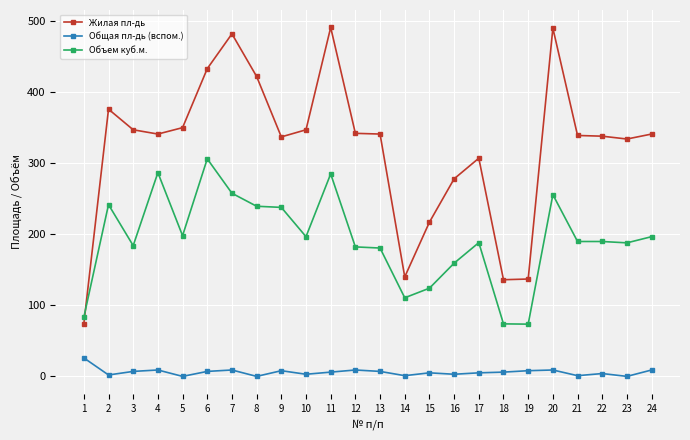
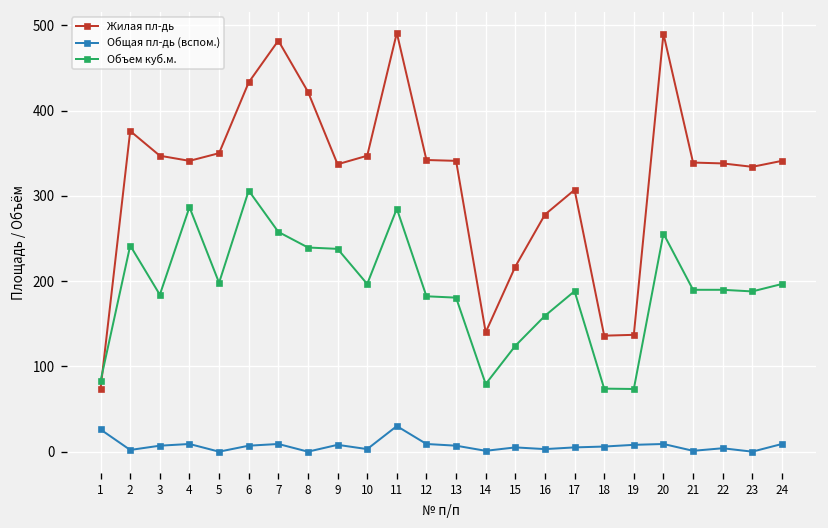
Общая пл-дь (вспом.), 11: 10 -> 30
Объем куб.м., 14: 110 -> 80
